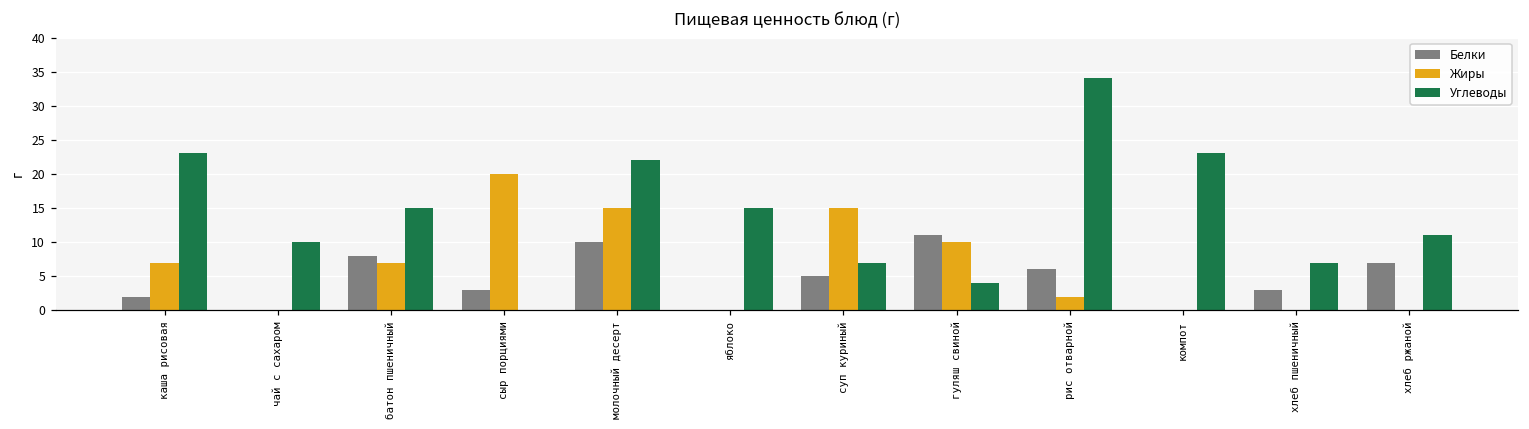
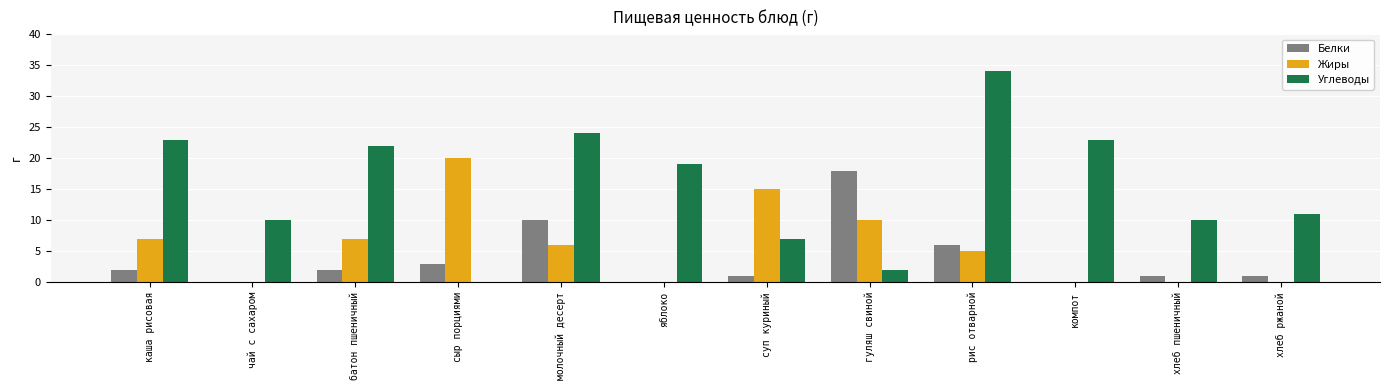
Белки, батон пшеничный: 8 -> 2
Углеводы, батон пшеничный: 15 -> 22
Жиры, молочный десерт: 15 -> 6
Углеводы, молочный десерт: 22 -> 24
Углеводы, яблоко: 15 -> 19
Белки, суп куриный: 5 -> 1
Белки, гуляш свиной: 11 -> 18
Углеводы, гуляш свиной: 4 -> 2
Жиры, рис отварной: 2 -> 5
Белки, хлеб пшеничный: 3 -> 1
Углеводы, хлеб пшеничный: 7 -> 10
Белки, хлеб ржаной: 7 -> 1
